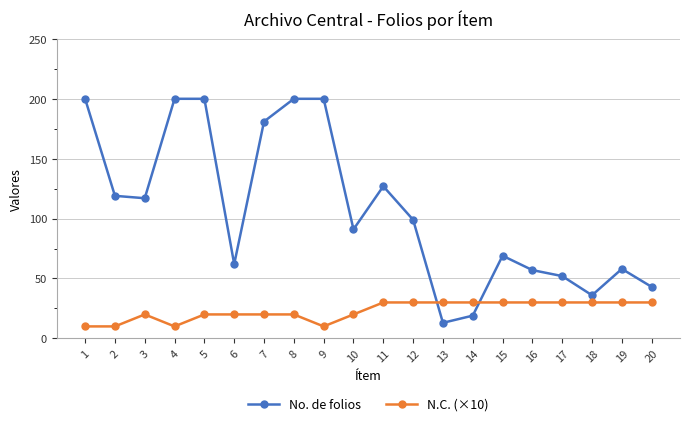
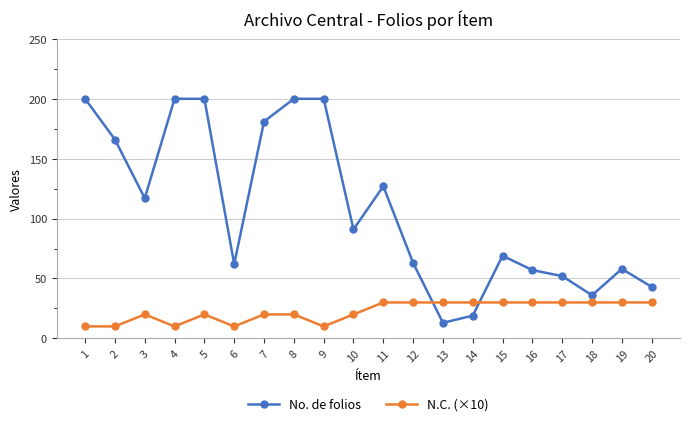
No. de folios, 2: 119 -> 166
N.C. (×10), 6: 20 -> 10
No. de folios, 12: 99 -> 63
